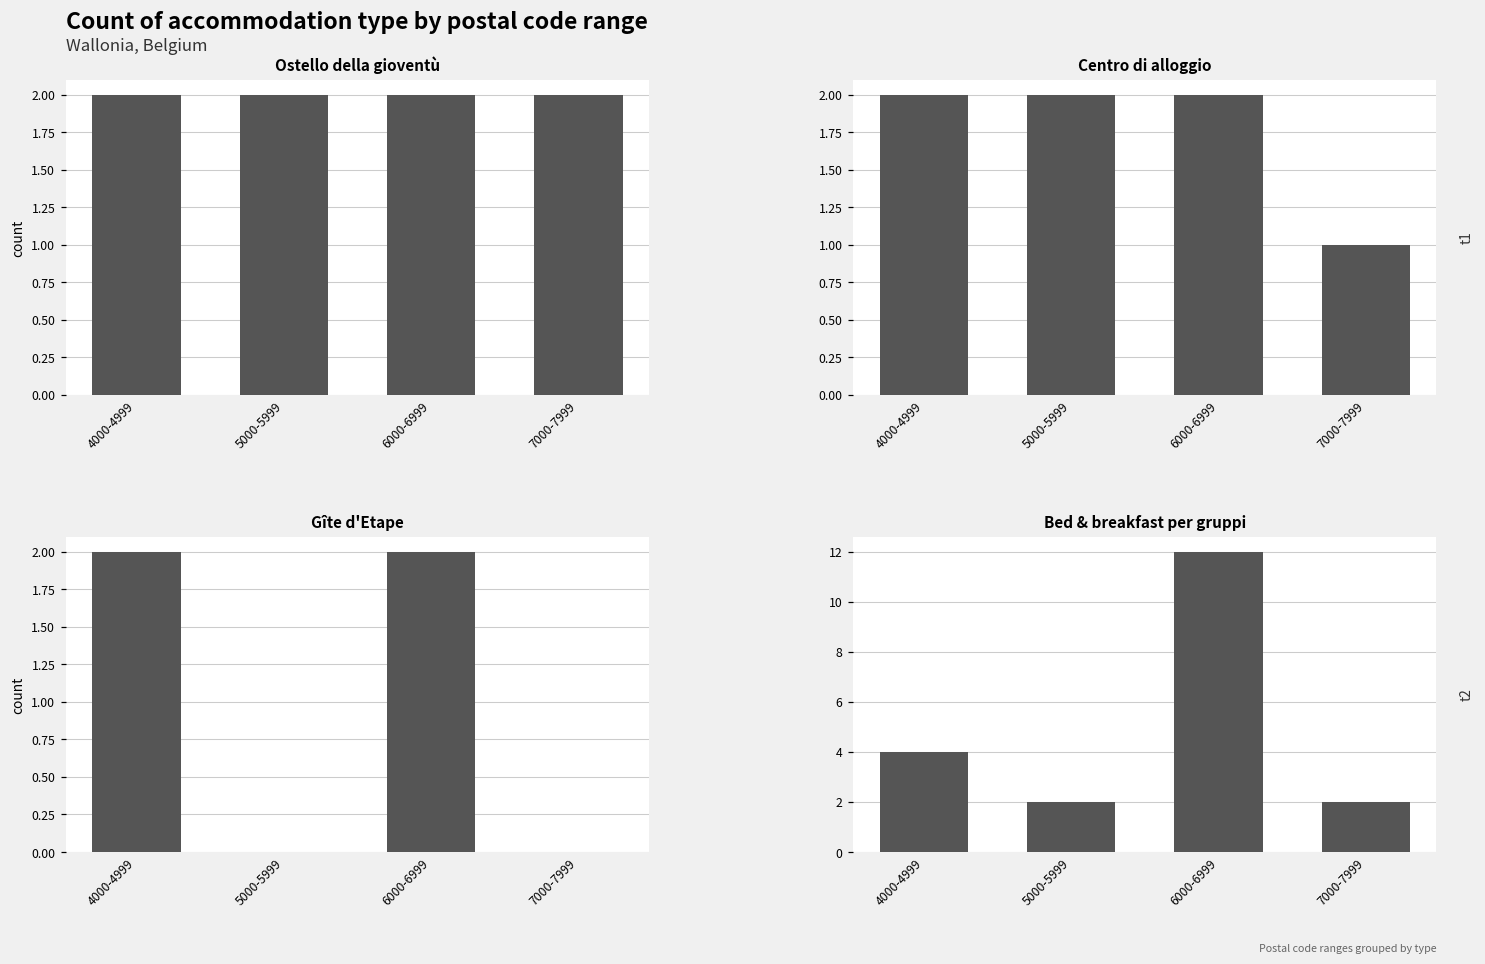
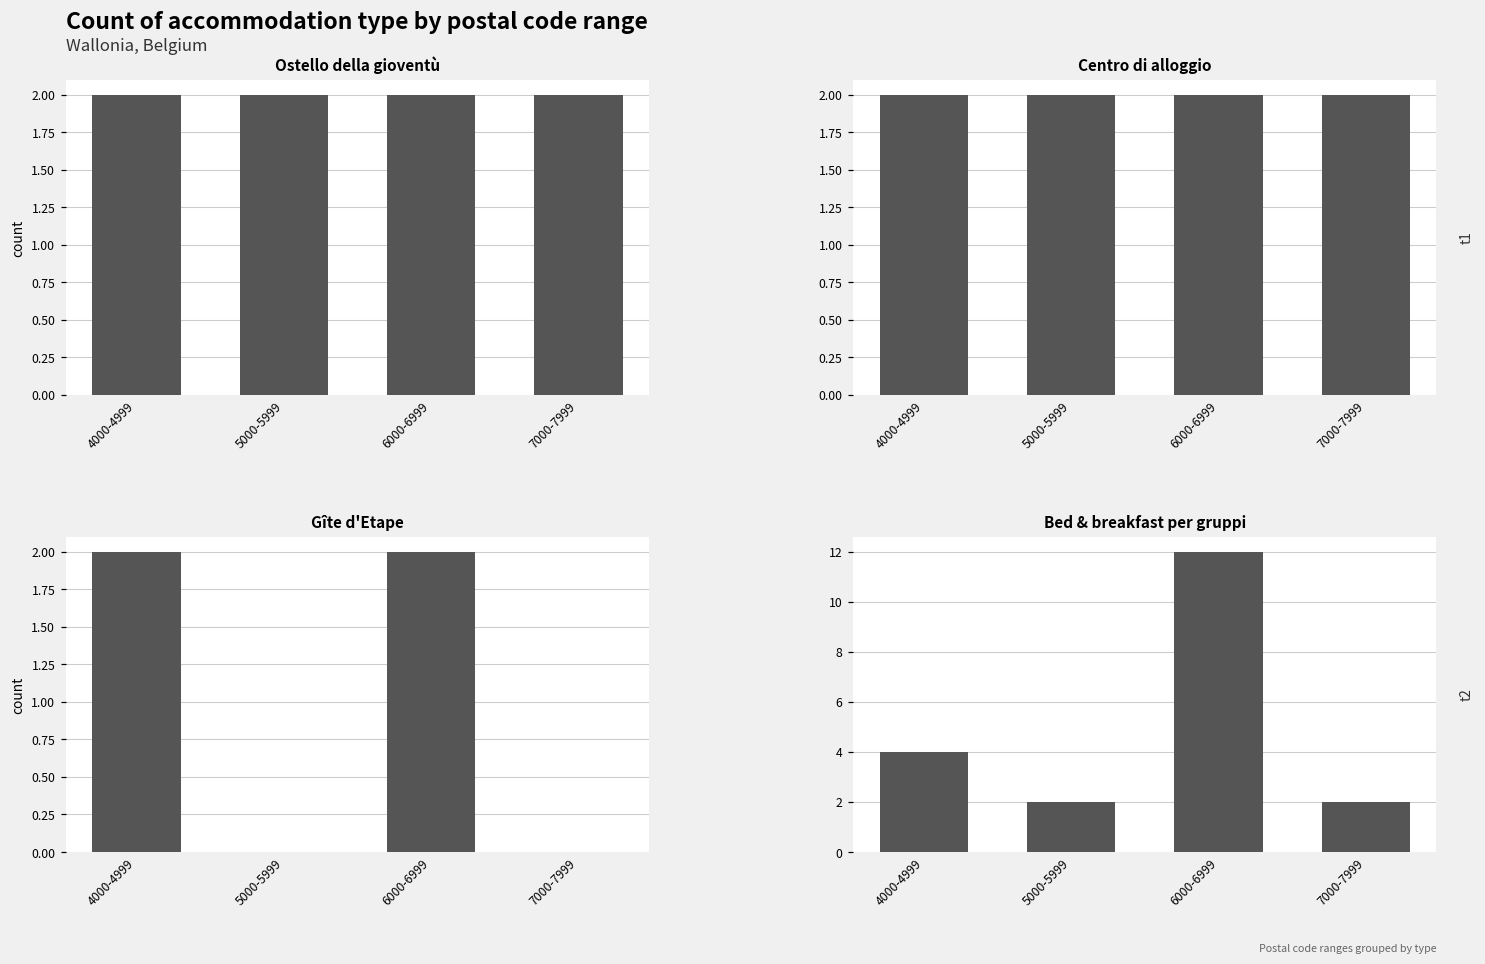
Centro di alloggio, 7000-7999: 1 -> 2
